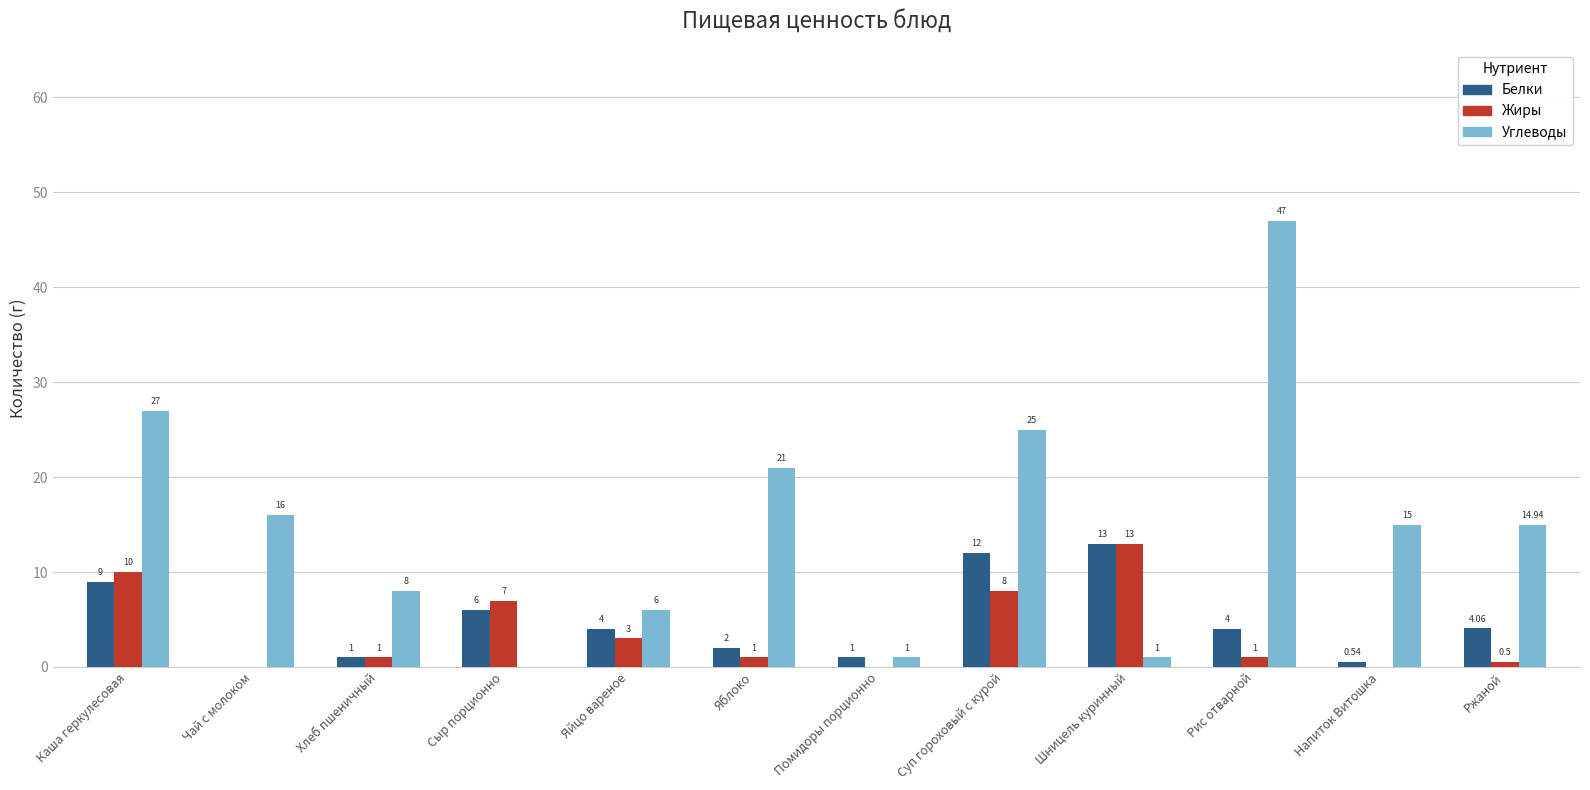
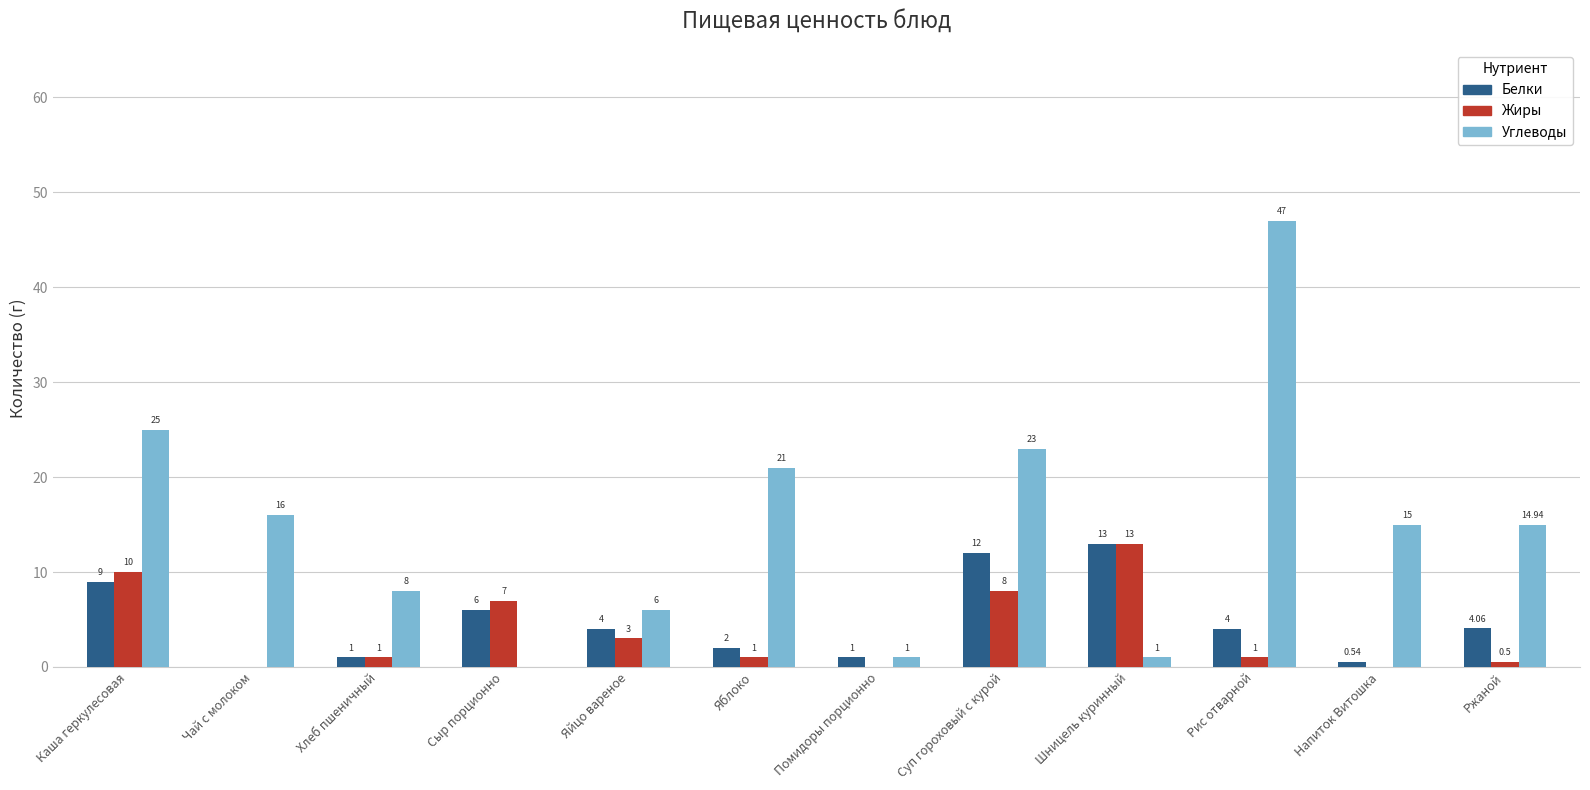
Углеводы, Каша геркулесовая: 27 -> 25
Углеводы, Суп гороховый с курой: 25 -> 23
